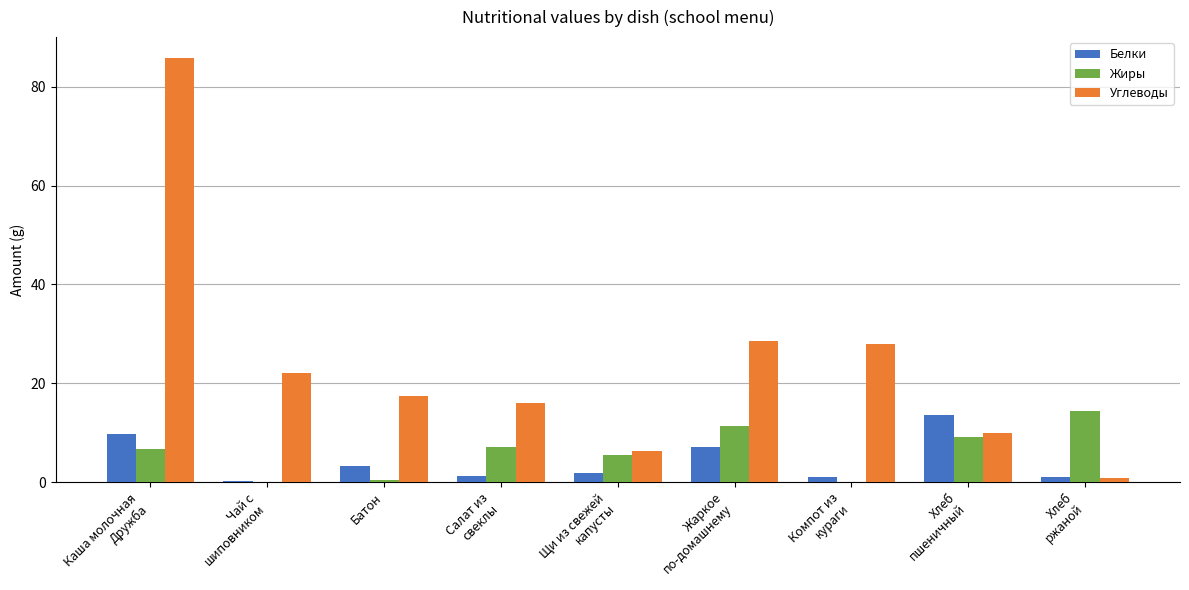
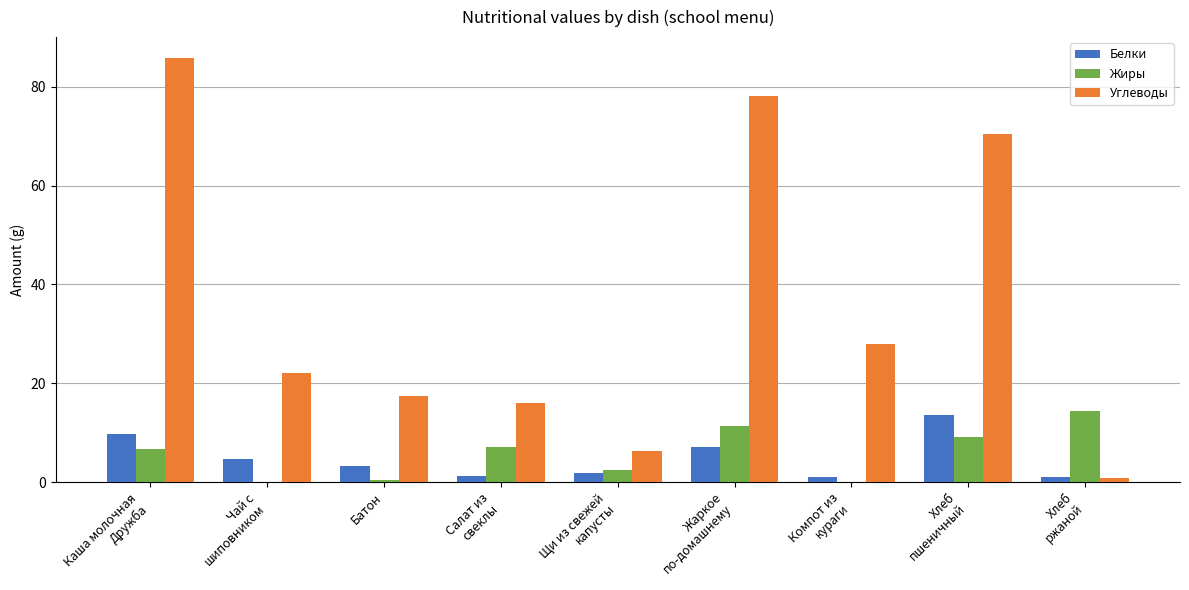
Белки, Чай с шиповником: 0 -> 5
Жиры, Щи из свежей капусты: 6 -> 2
Углеводы, Жаркое по-домашнему: 28 -> 78
Углеводы, Хлеб пшеничный: 10 -> 70
